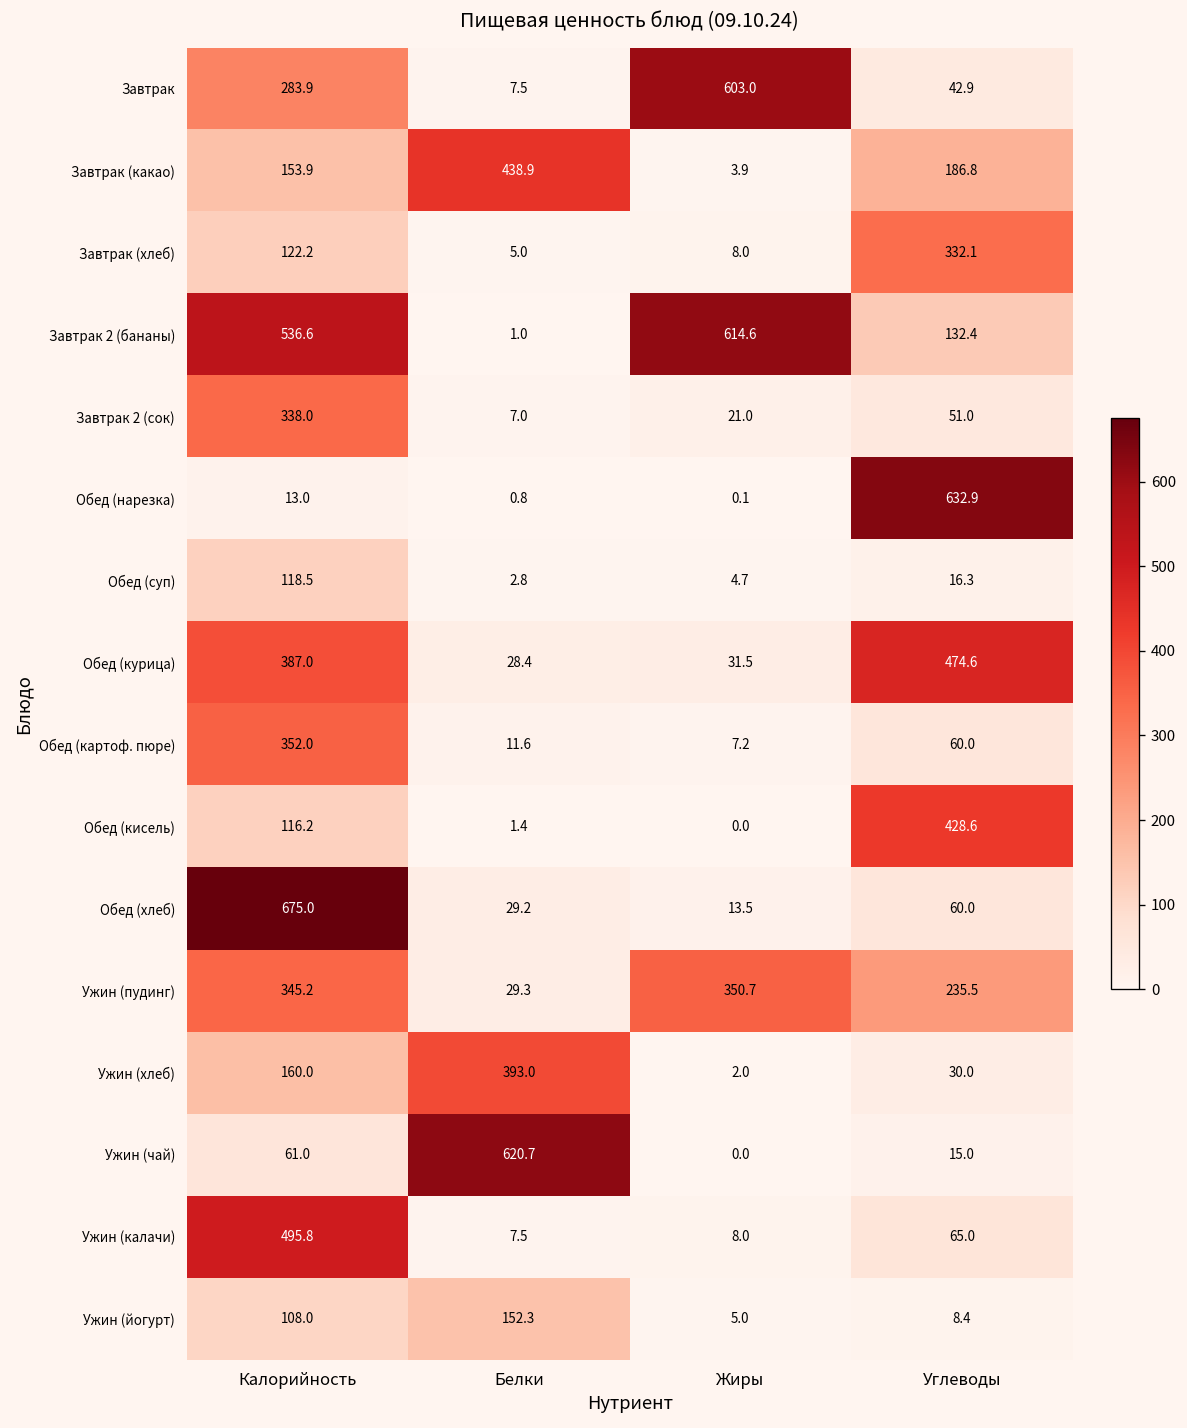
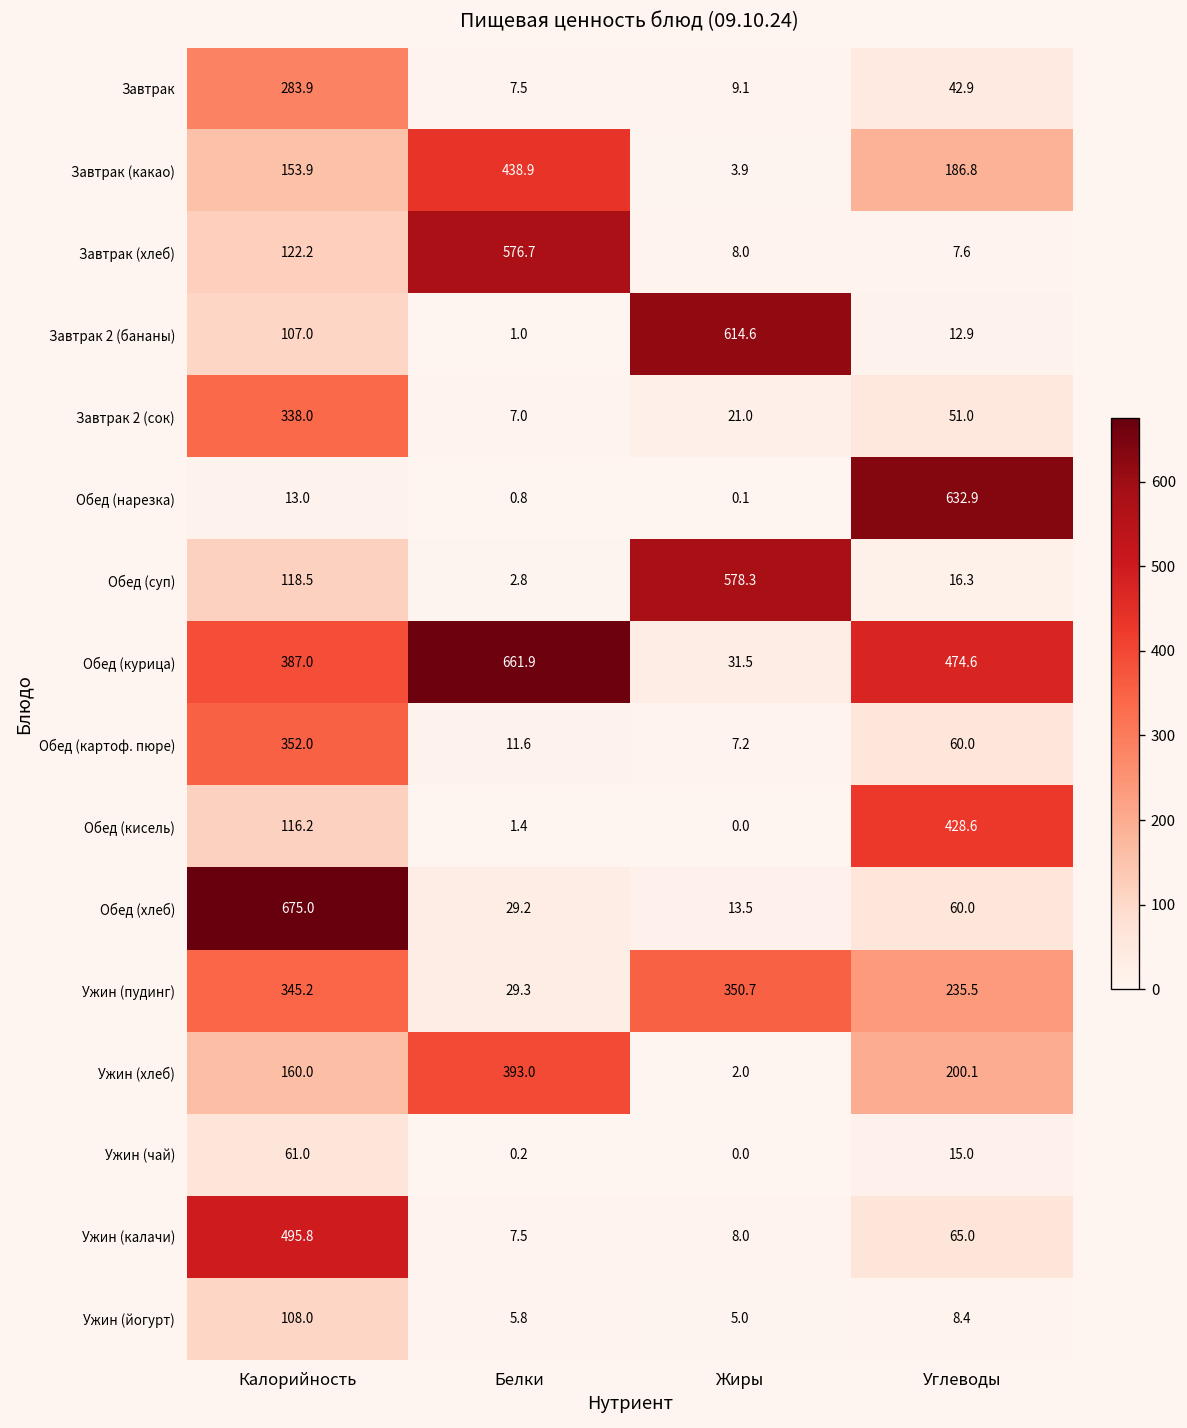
Завтрак, Жиры: 603.0 -> 9.1
Завтрак (хлеб), Белки: 5.0 -> 576.7
Завтрак (хлеб), Углеводы: 332.1 -> 7.6
Завтрак 2 (бананы), Калорийность: 536.6 -> 107.0
Завтрак 2 (бананы), Углеводы: 132.4 -> 12.9
Обед (суп), Жиры: 4.7 -> 578.3
Обед (курица), Белки: 28.4 -> 661.9
Ужин (хлеб), Углеводы: 30.0 -> 200.1
Ужин (чай), Белки: 620.7 -> 0.2
Ужин (йогурт), Белки: 152.3 -> 5.8
